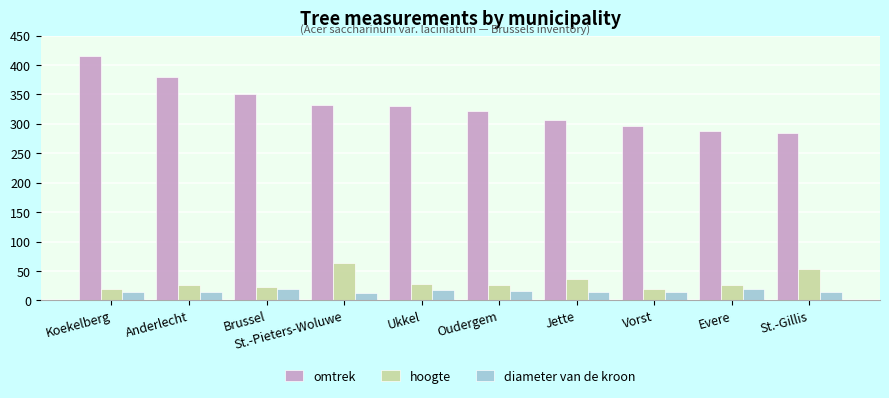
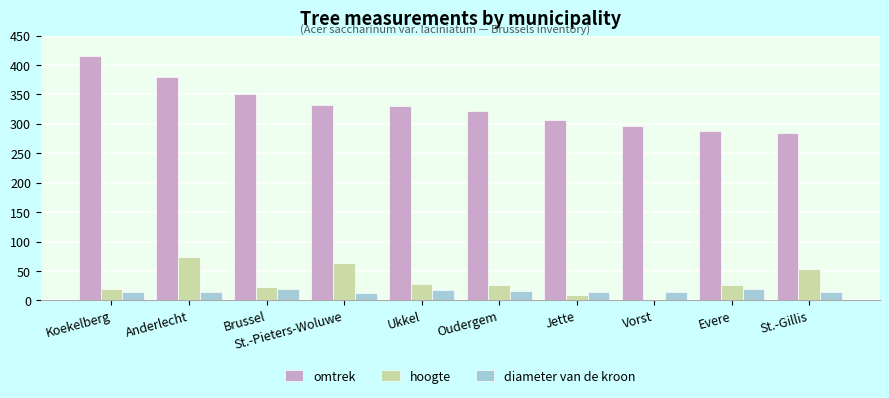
hoogte, Anderlecht: 30 -> 70
hoogte, Jette: 40 -> 10
hoogte, Vorst: 20 -> 0
